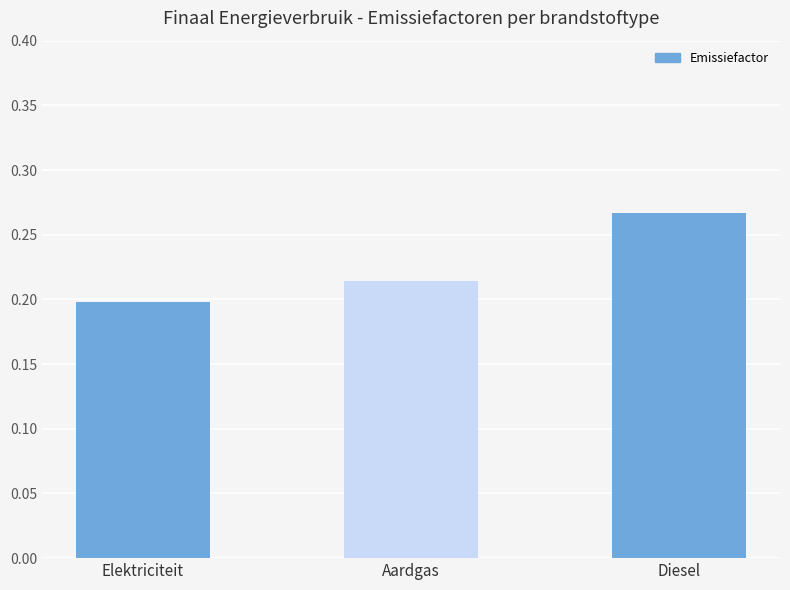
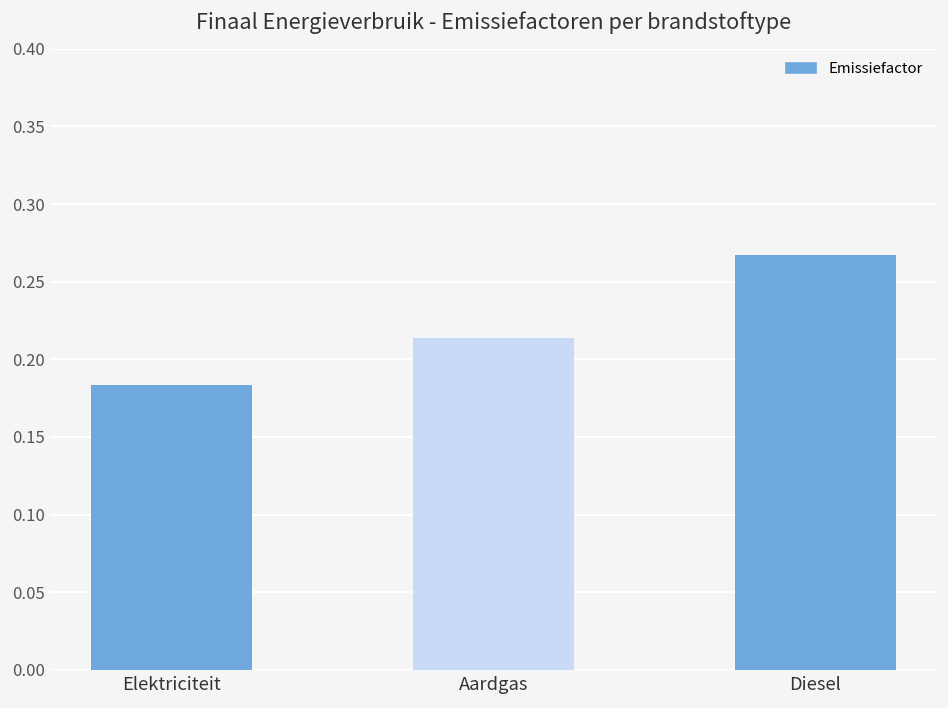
Elektriciteit: 0.198 -> 0.183
